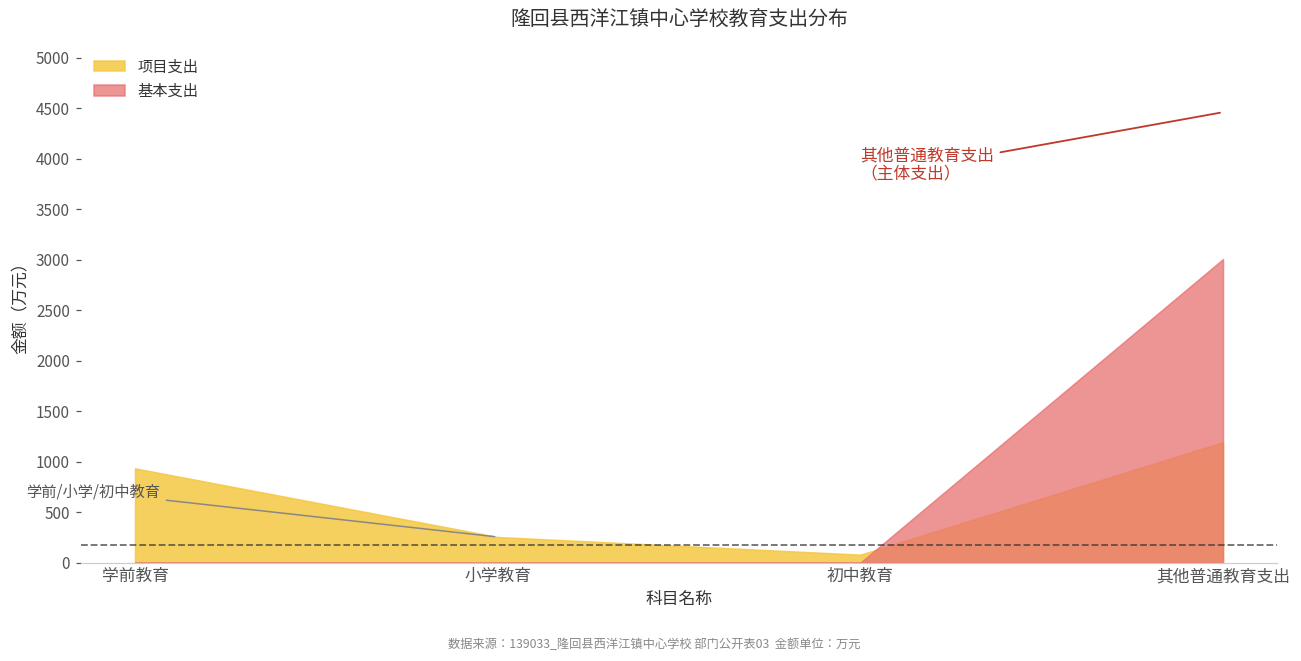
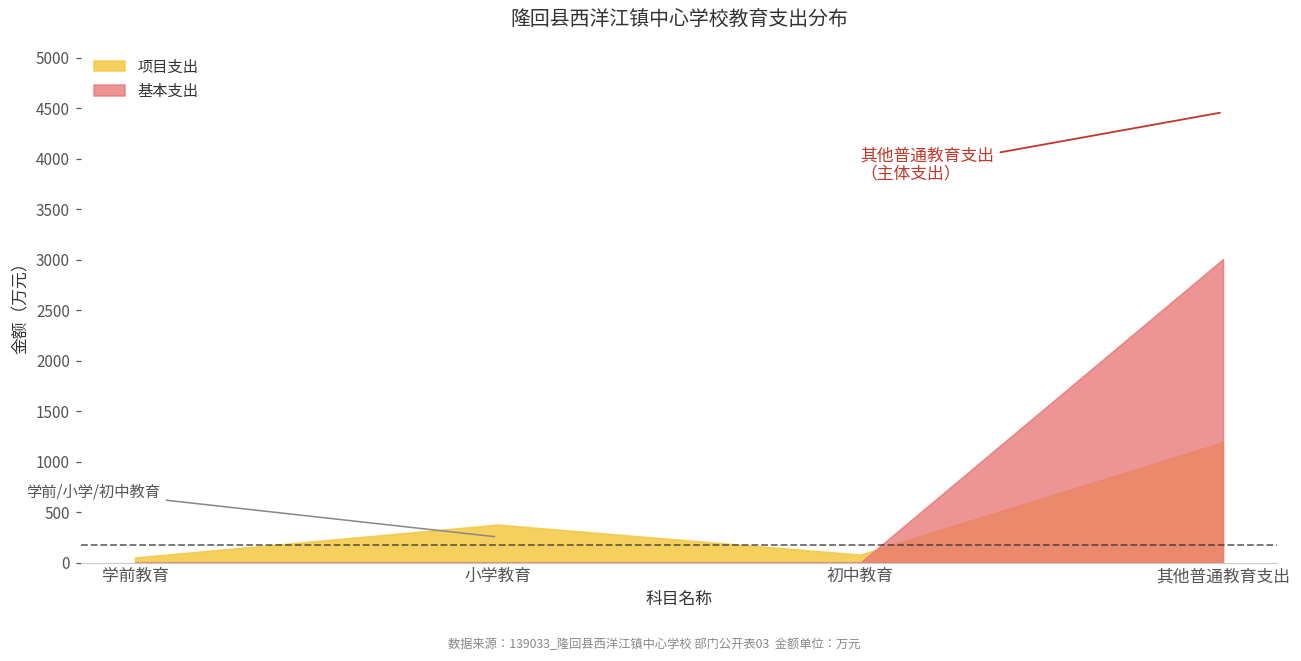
项目支出, 学前教育: 900 -> 100
项目支出, 小学教育: 300 -> 400
